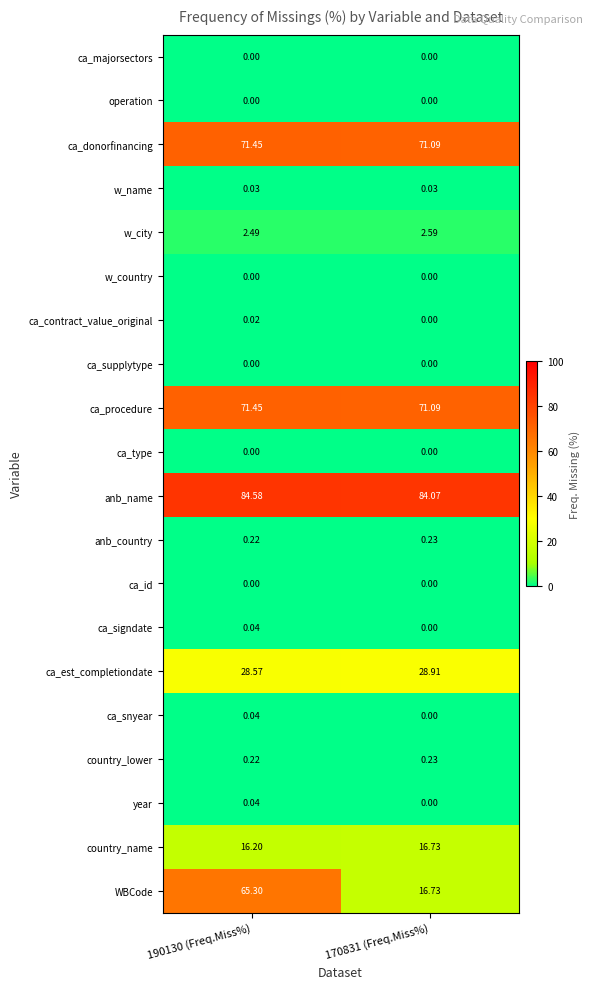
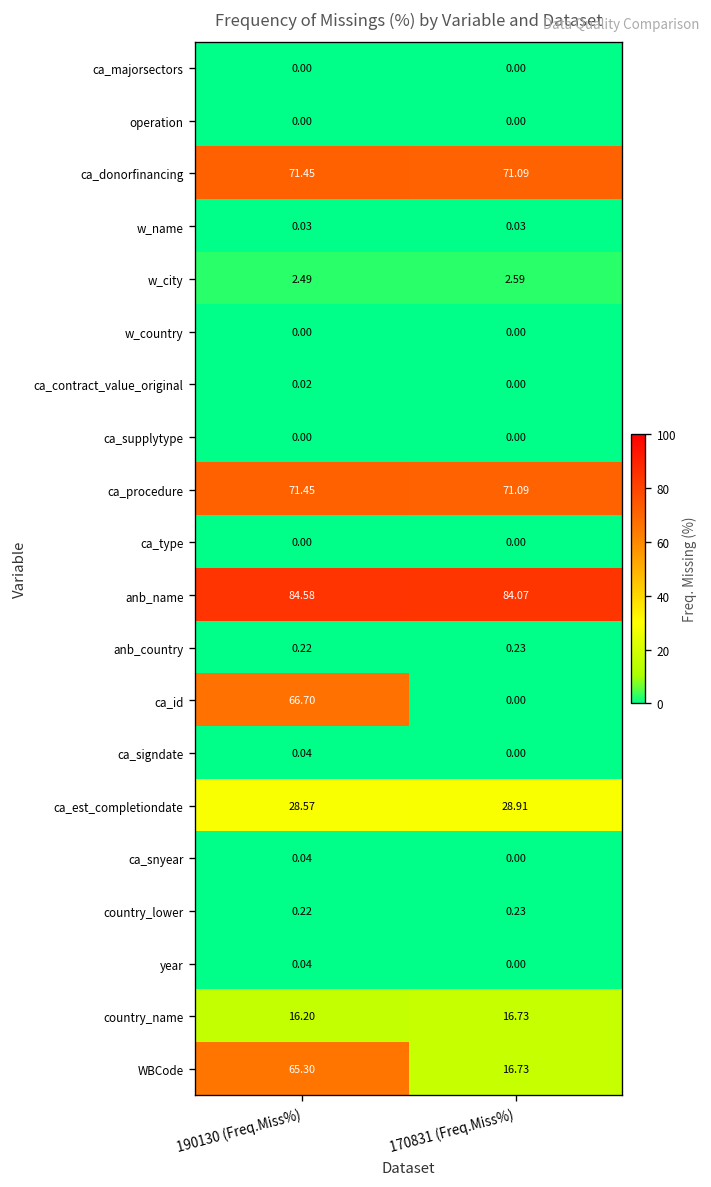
ca_id, 190130 (Freq.Miss%): 0.00 -> 66.70
